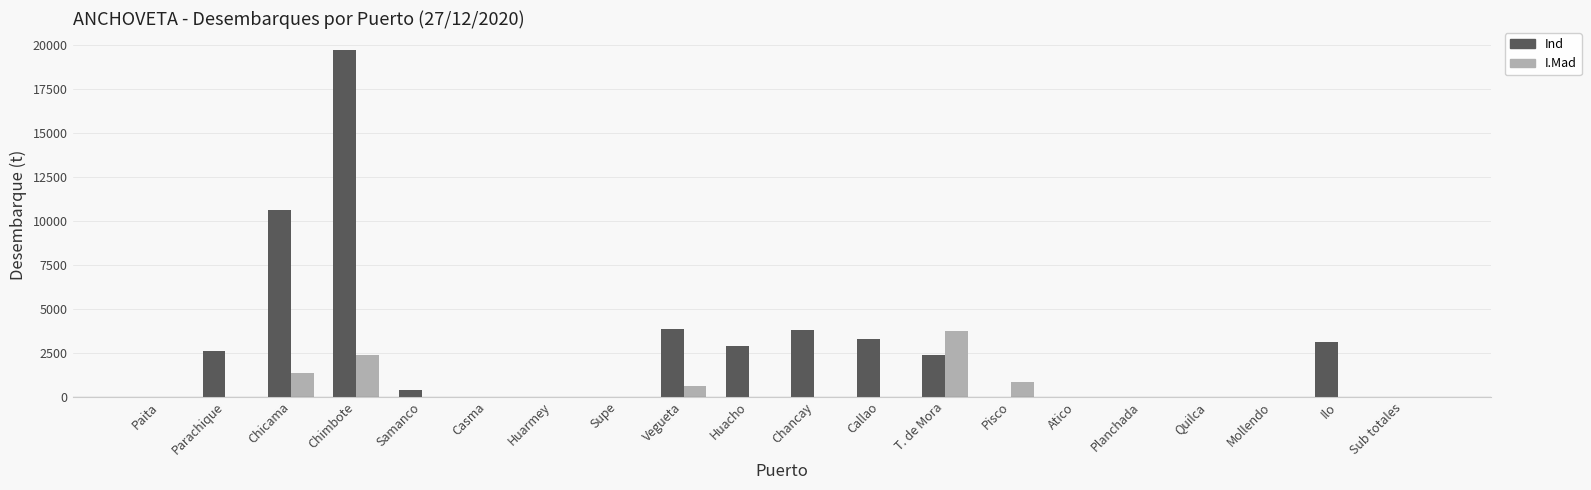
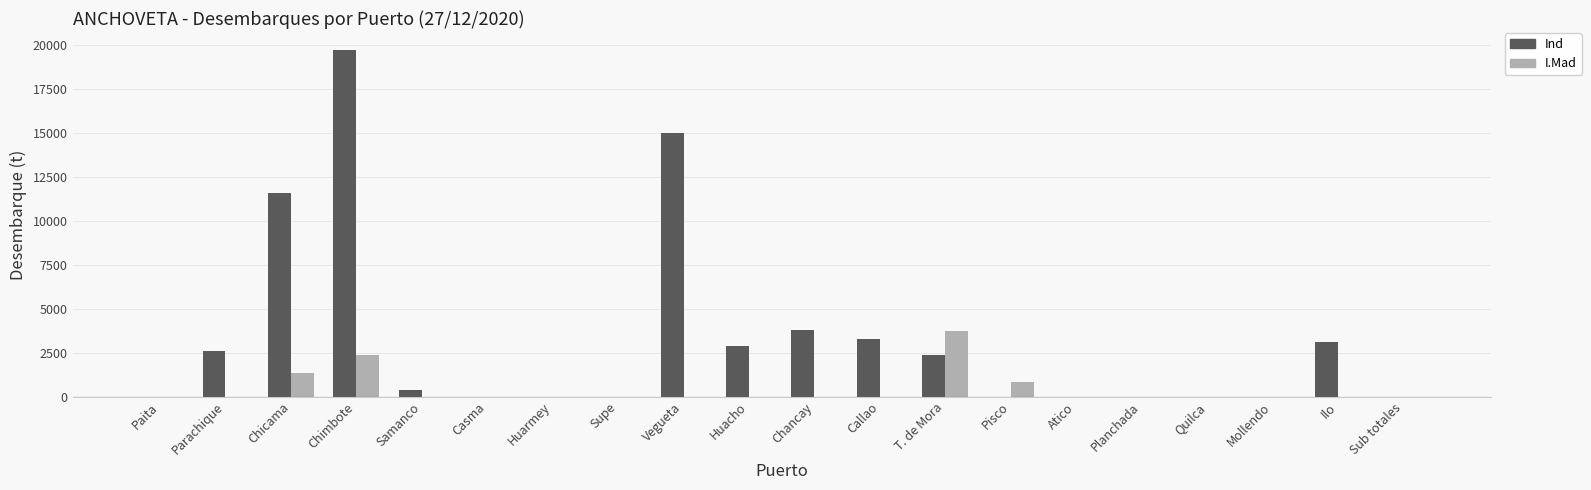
Ind, Chicama: 10600 -> 11600
Ind, Vegueta: 3900 -> 15000
I.Mad, Vegueta: 600 -> 0
